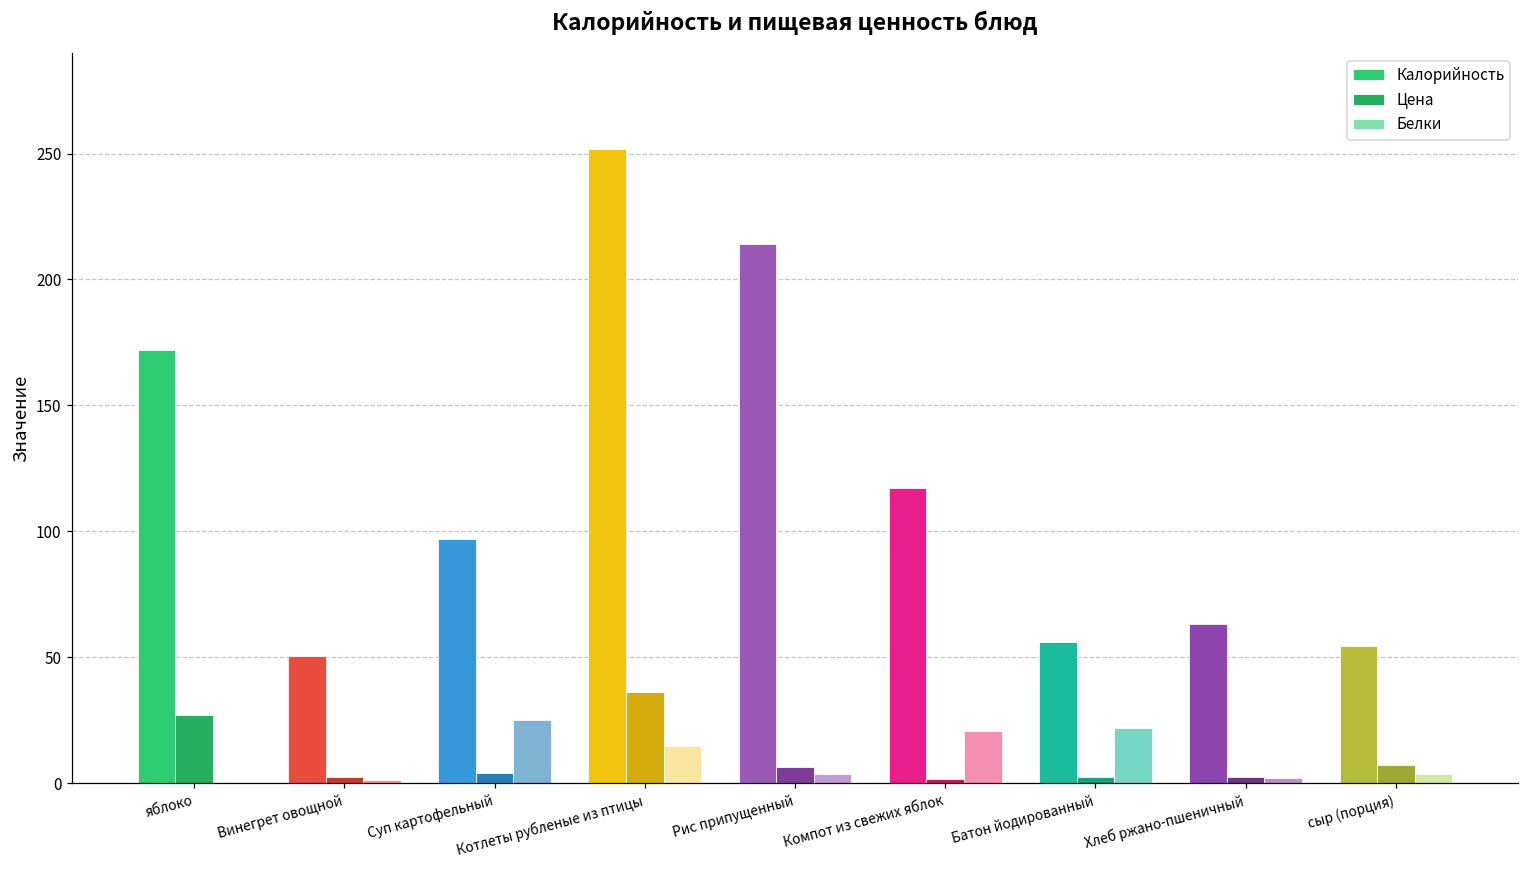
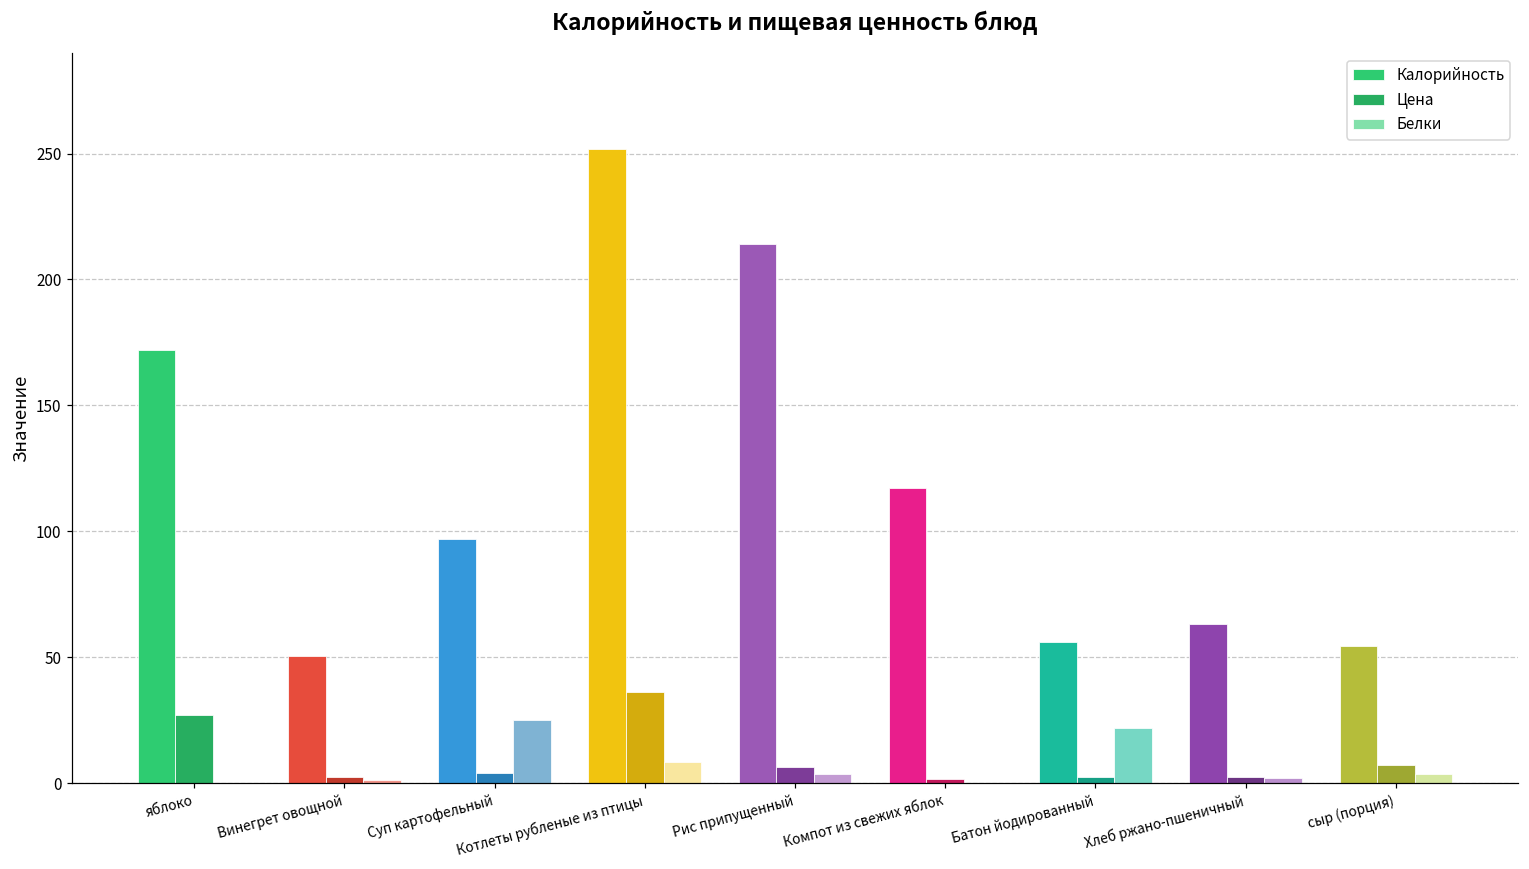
Белки, Котлеты рубленые из птицы: 15 -> 8
Белки, Компот из свежих яблок: 21 -> 0
